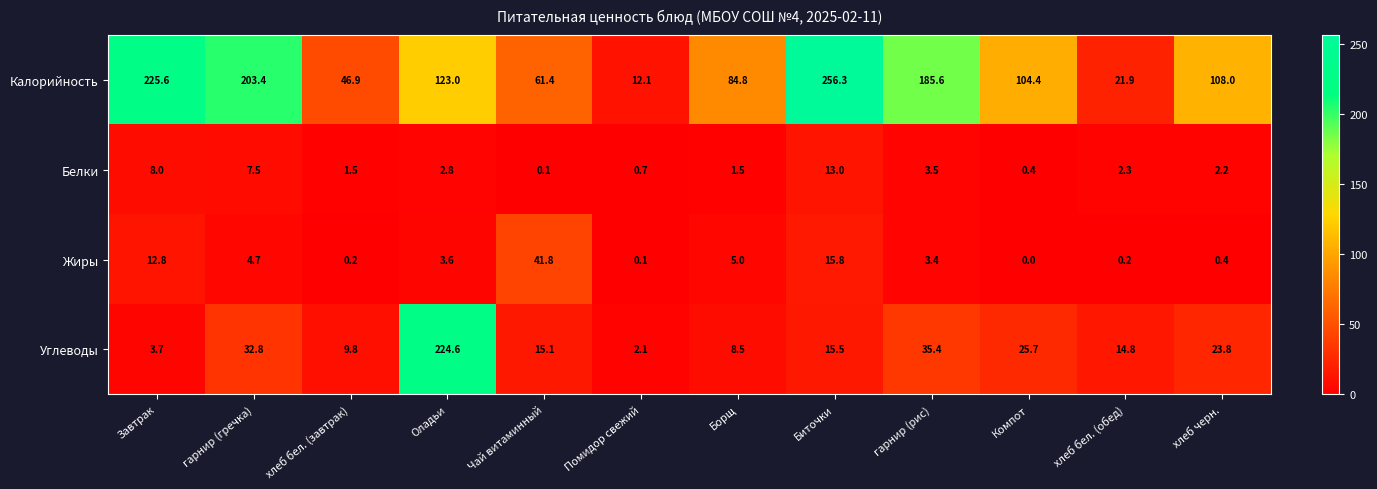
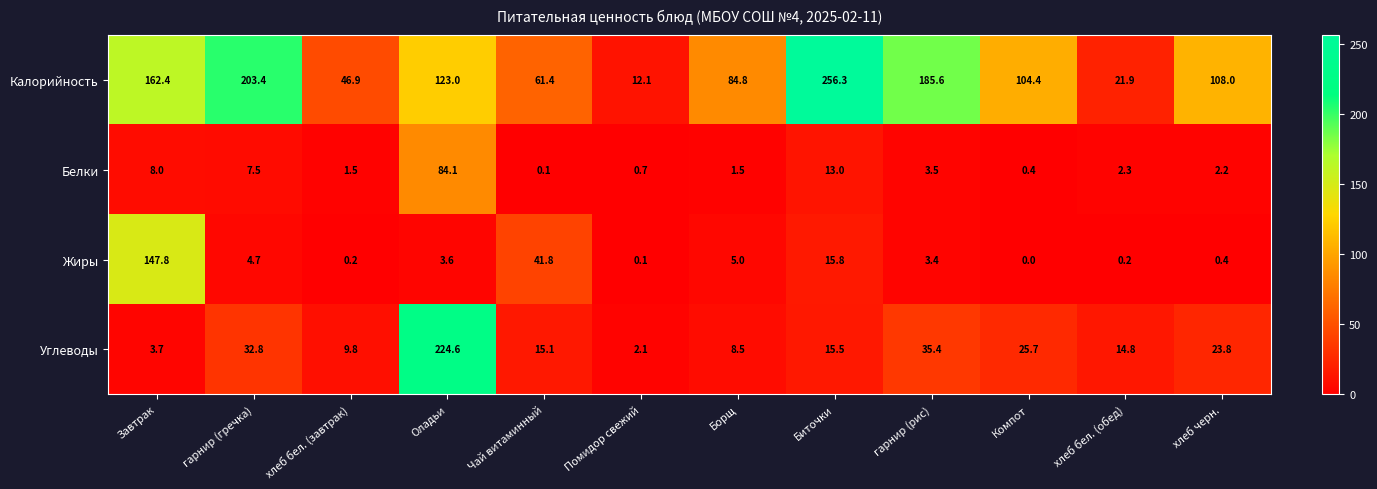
Калорийность, Завтрак: 225.6 -> 162.4
Белки, Оладьи: 2.8 -> 84.1
Жиры, Завтрак: 12.8 -> 147.8
